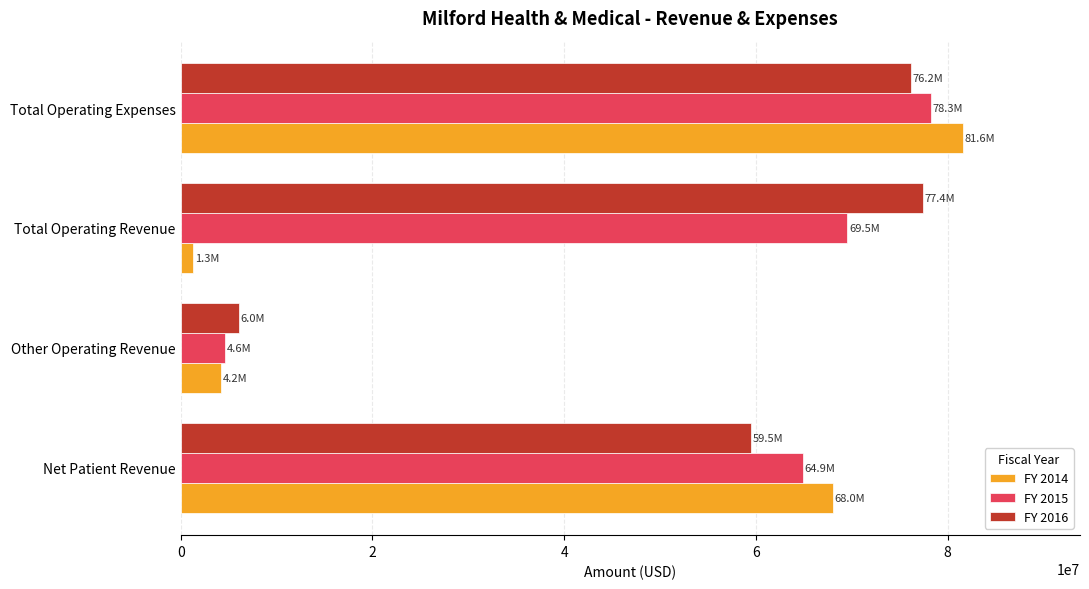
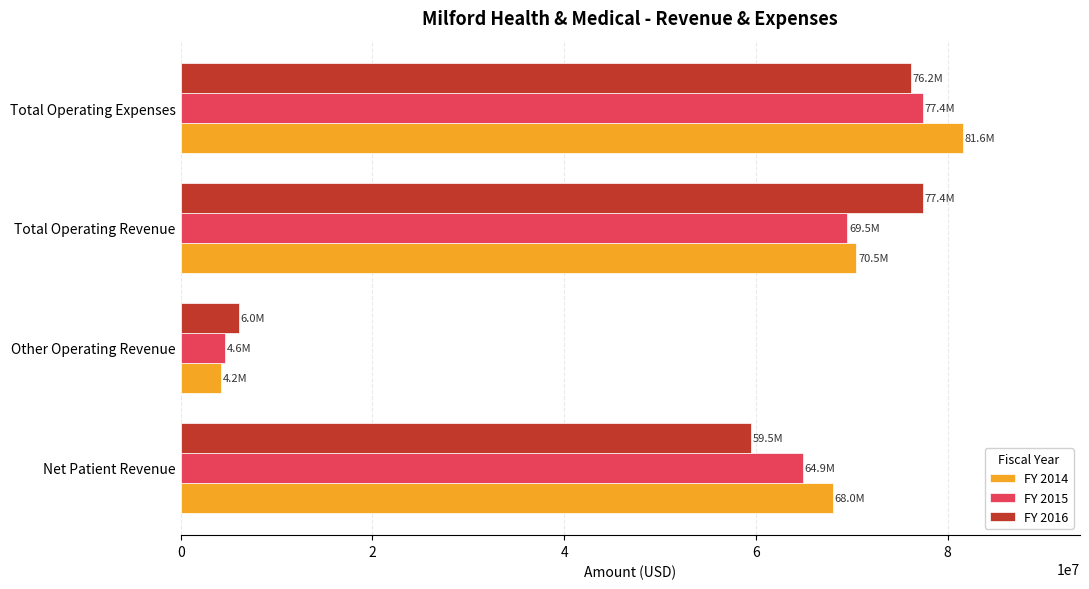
FY 2015, Total Operating Expenses: 78.3M -> 77.4M
FY 2014, Total Operating Revenue: 1.3M -> 70.5M
